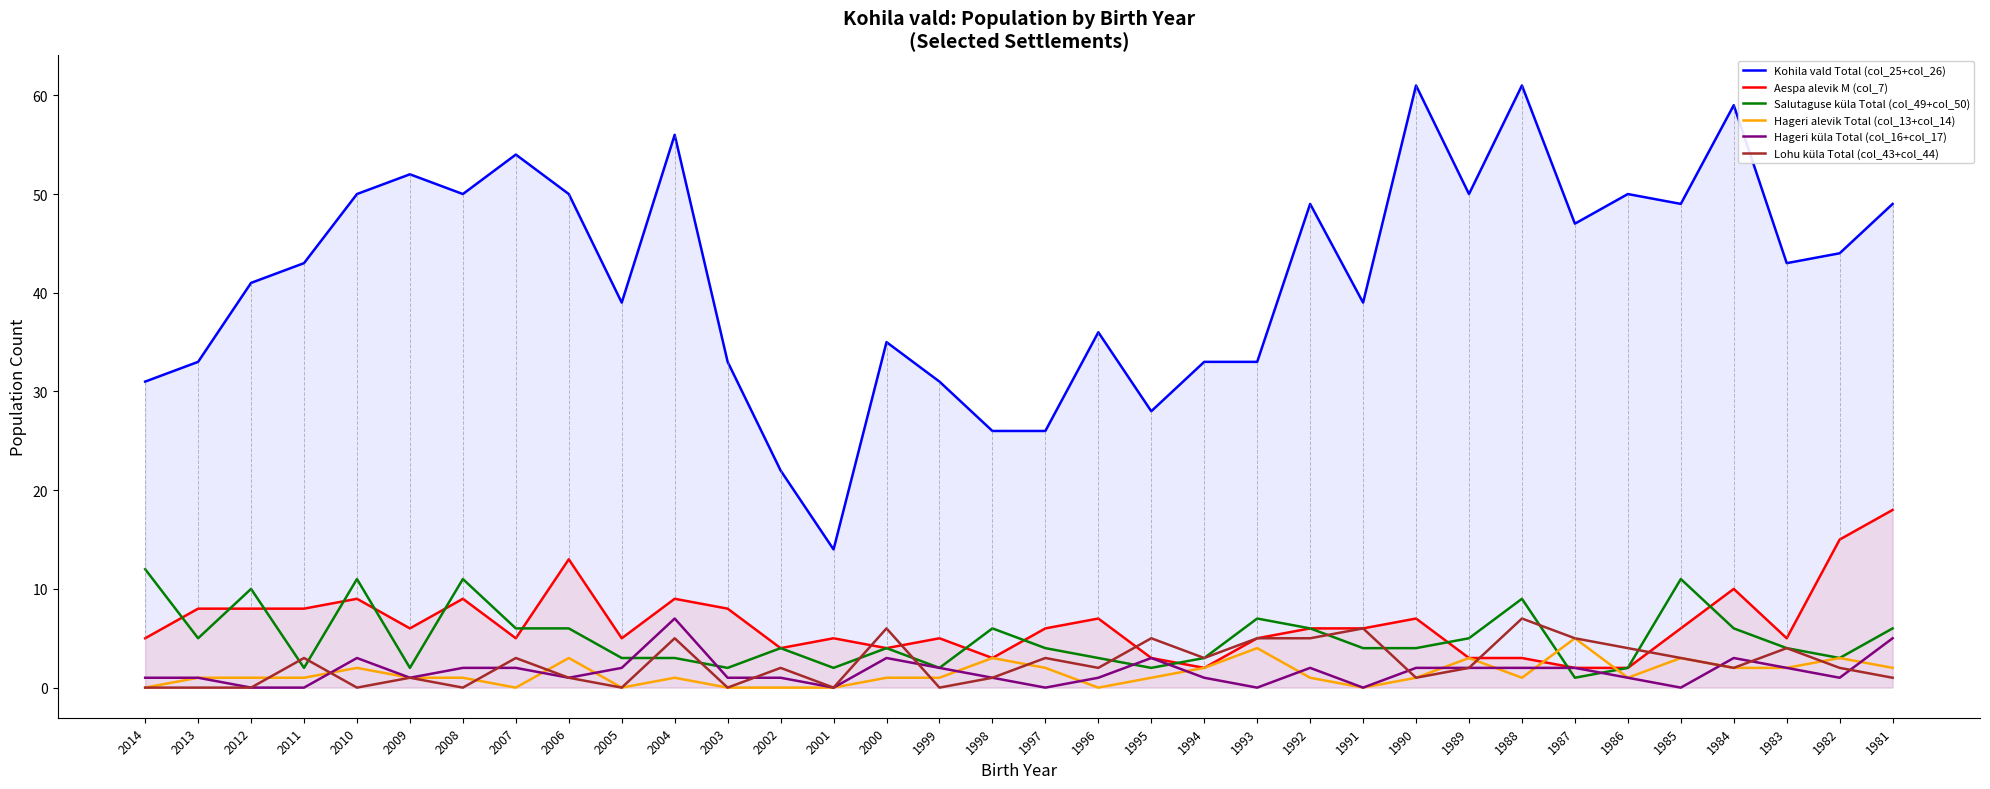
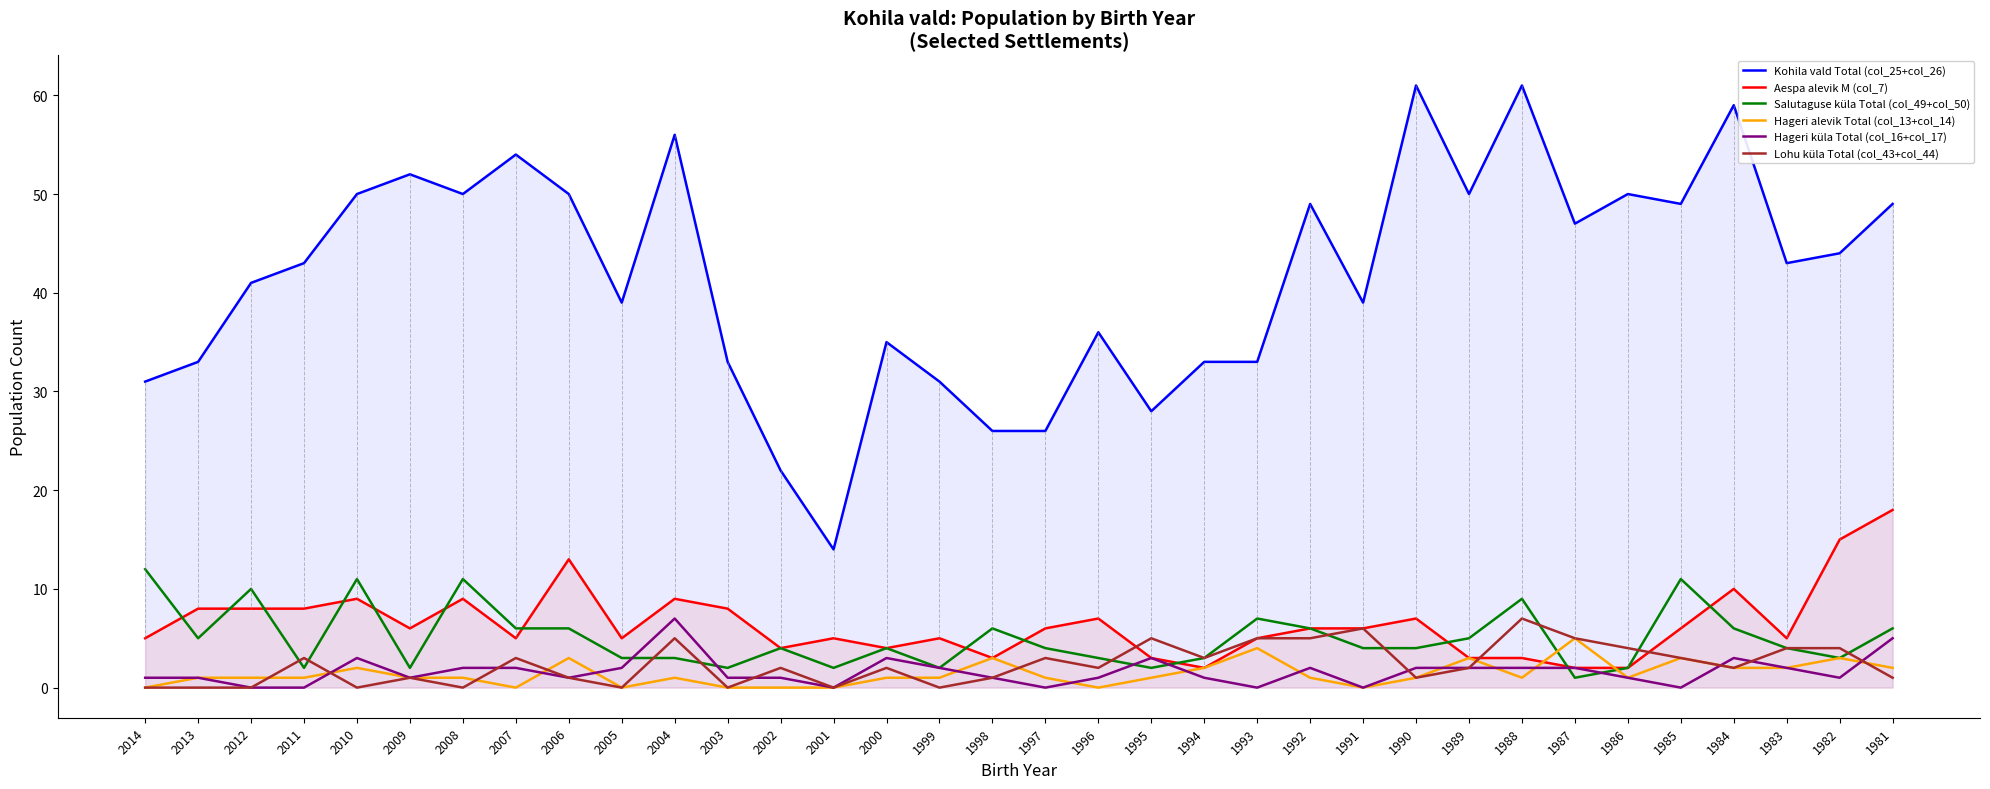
Lohu küla Total (col_43+col_44), 2000: 6 -> 2
Hageri alevik Total (col_13+col_14), 1997: 2 -> 1
Lohu küla Total (col_43+col_44), 1982: 2 -> 4
